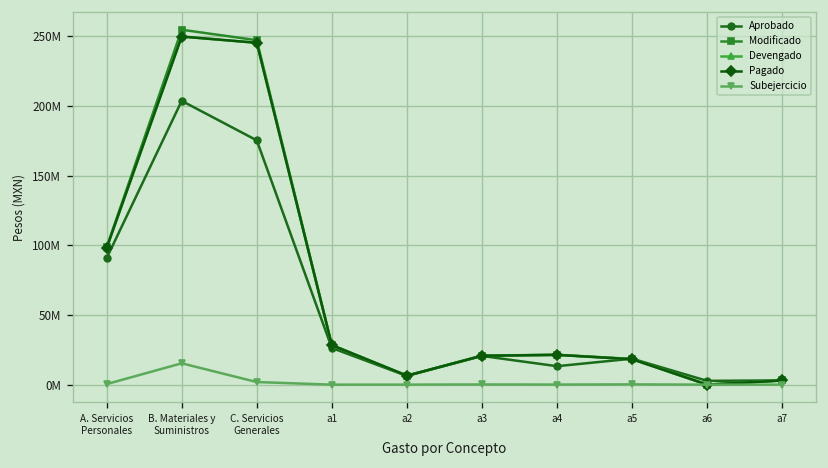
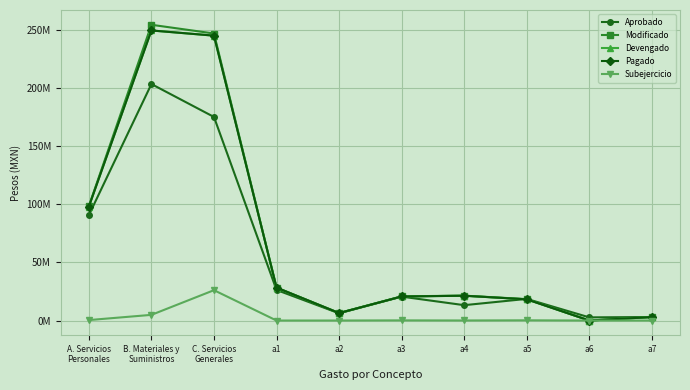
Subejercicio, B. Materiales y Suministros: 15000000 -> 5000000
Subejercicio, C. Servicios Generales: 2000000 -> 26000000
